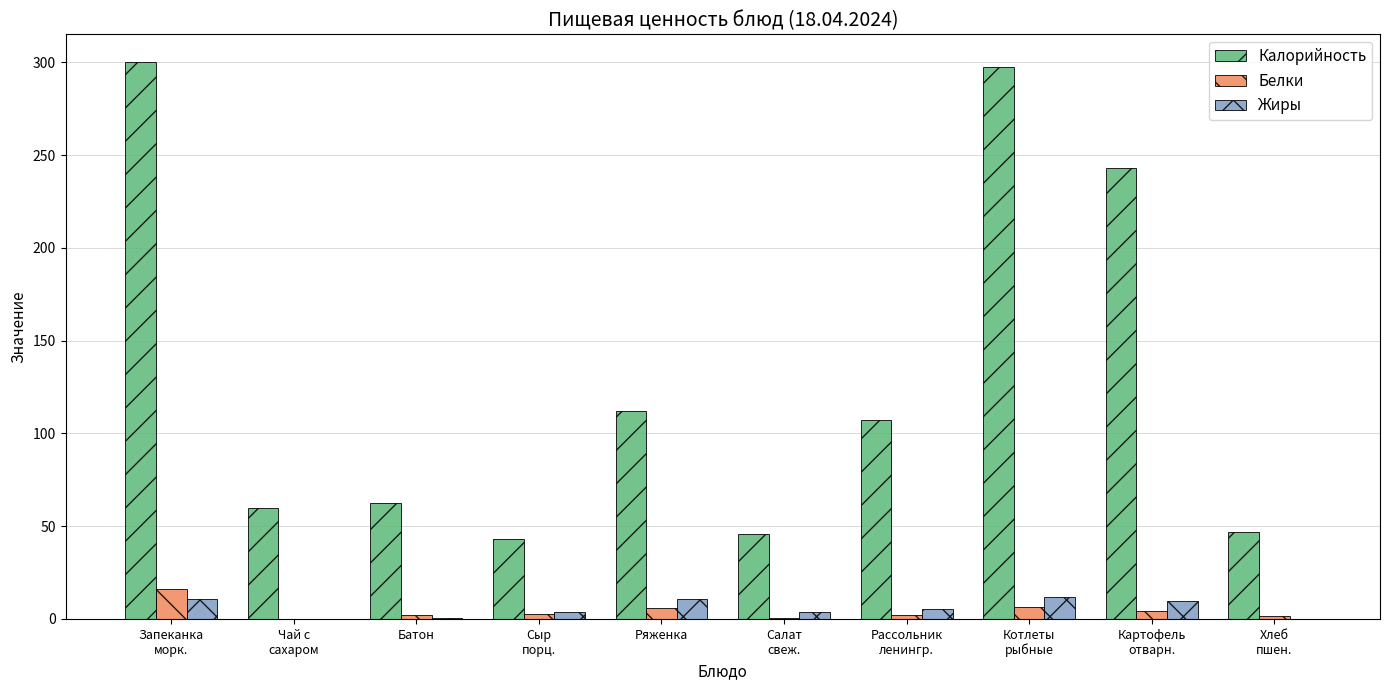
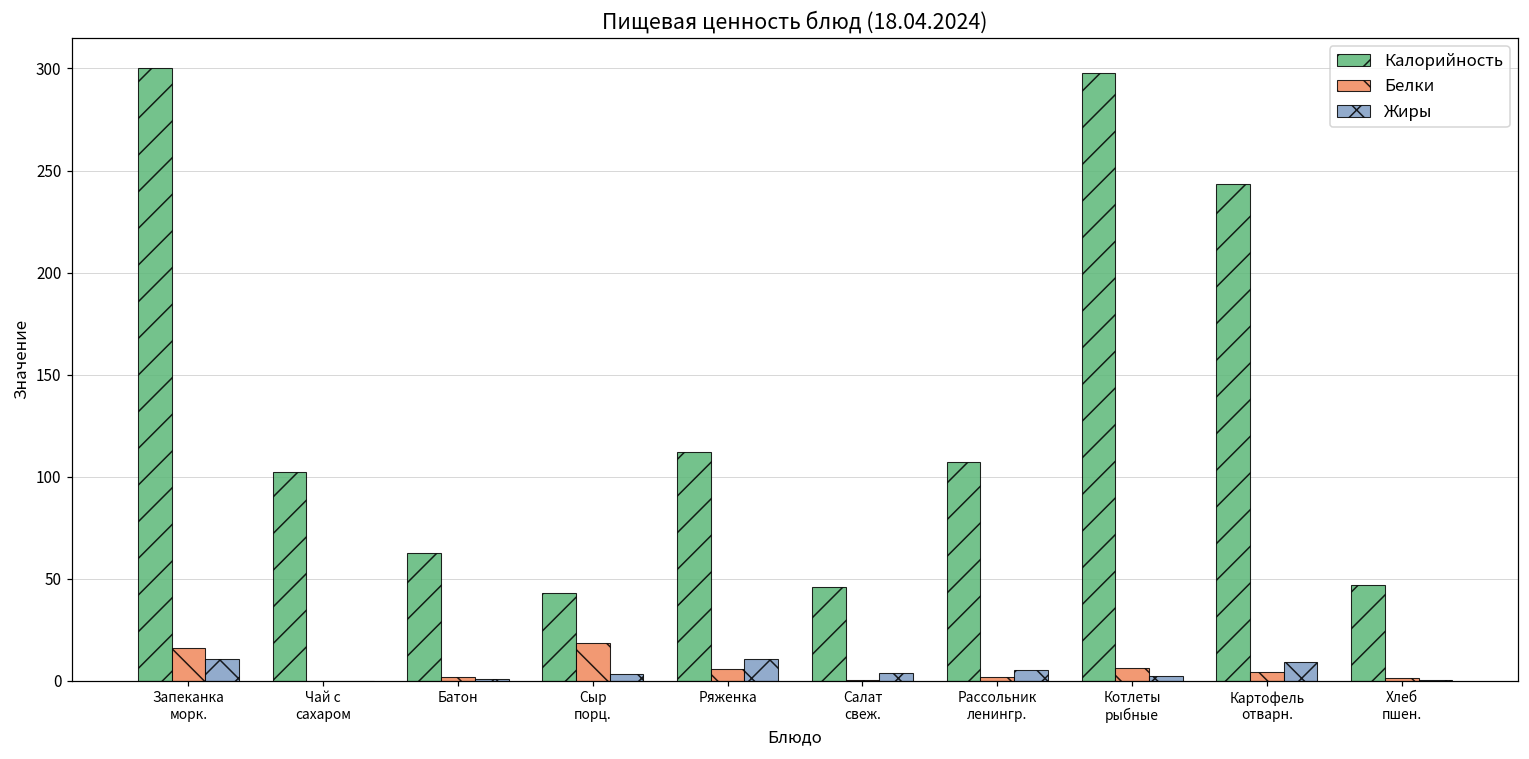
Калорийность, Чай с сахаром: 60 -> 103
Белки, Сыр порц.: 3 -> 19
Жиры, Котлеты рыбные: 12 -> 2
